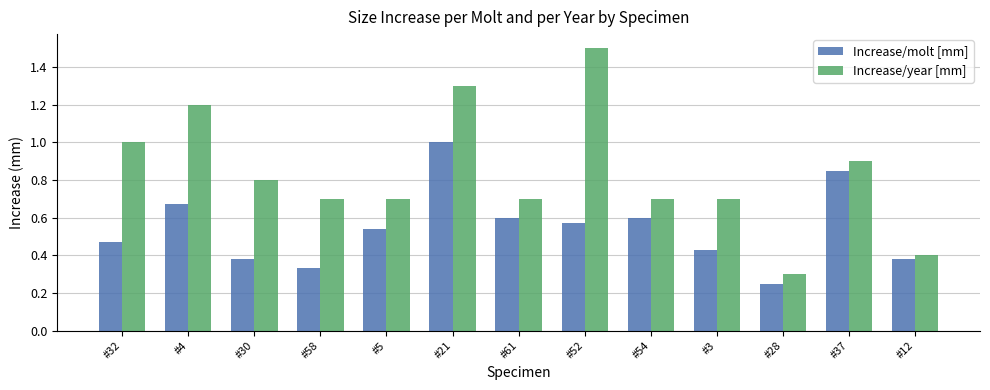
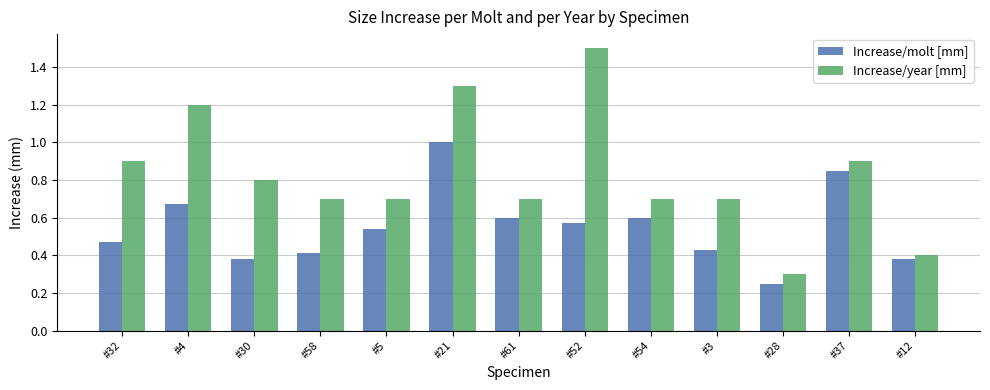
Increase/year [mm], #32: 1.0 -> 0.9
Increase/molt [mm], #58: 0.33 -> 0.41
